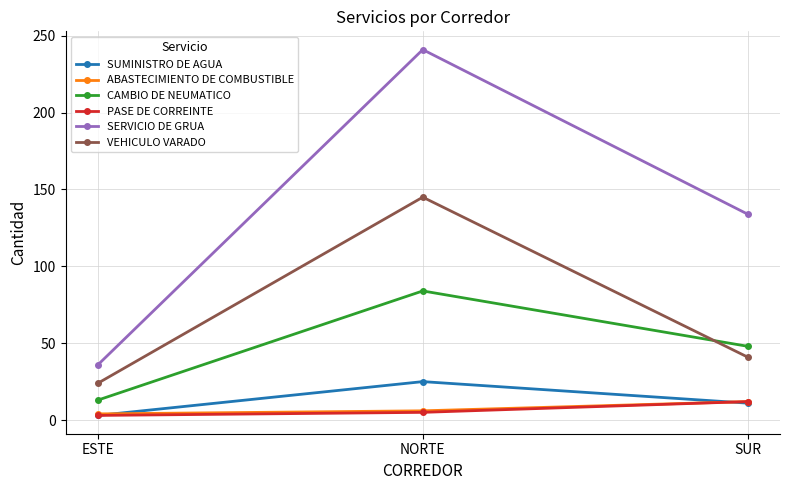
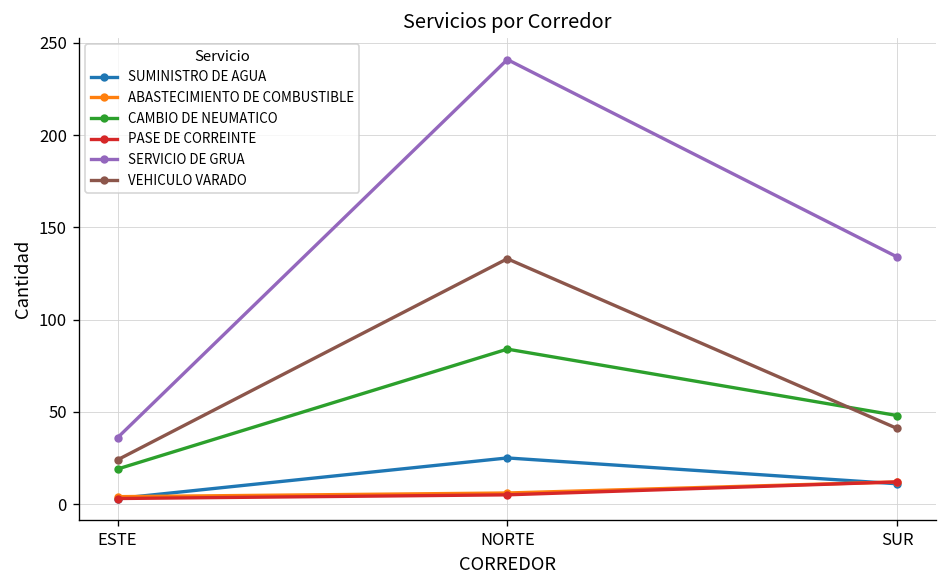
CAMBIO DE NEUMATICO, ESTE: 13 -> 19
VEHICULO VARADO, NORTE: 145 -> 133
